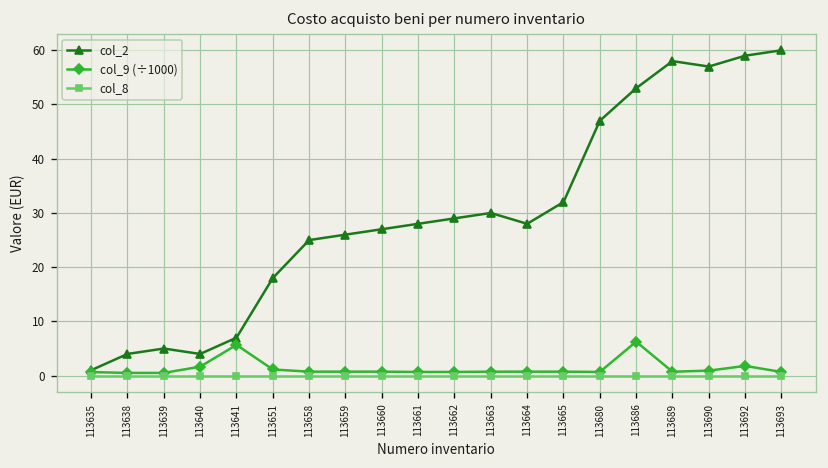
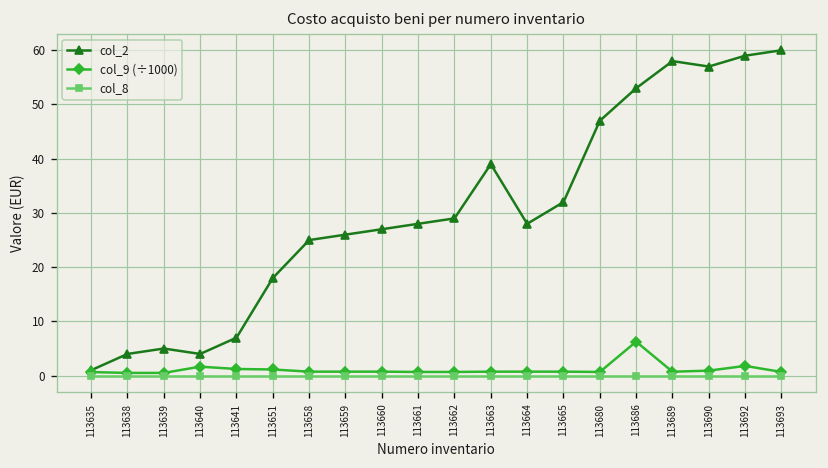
col_9 (÷1000), 113641: 6 -> 1
col_2, 113663: 30 -> 39
